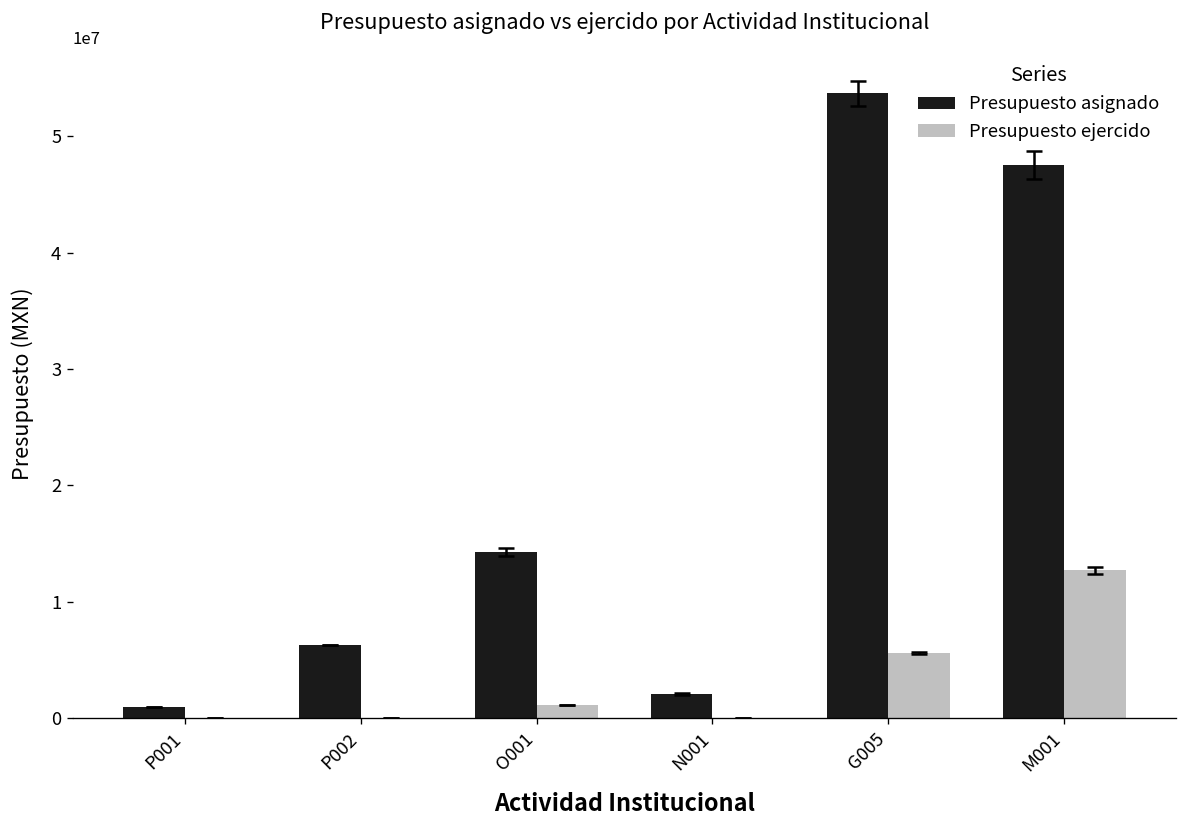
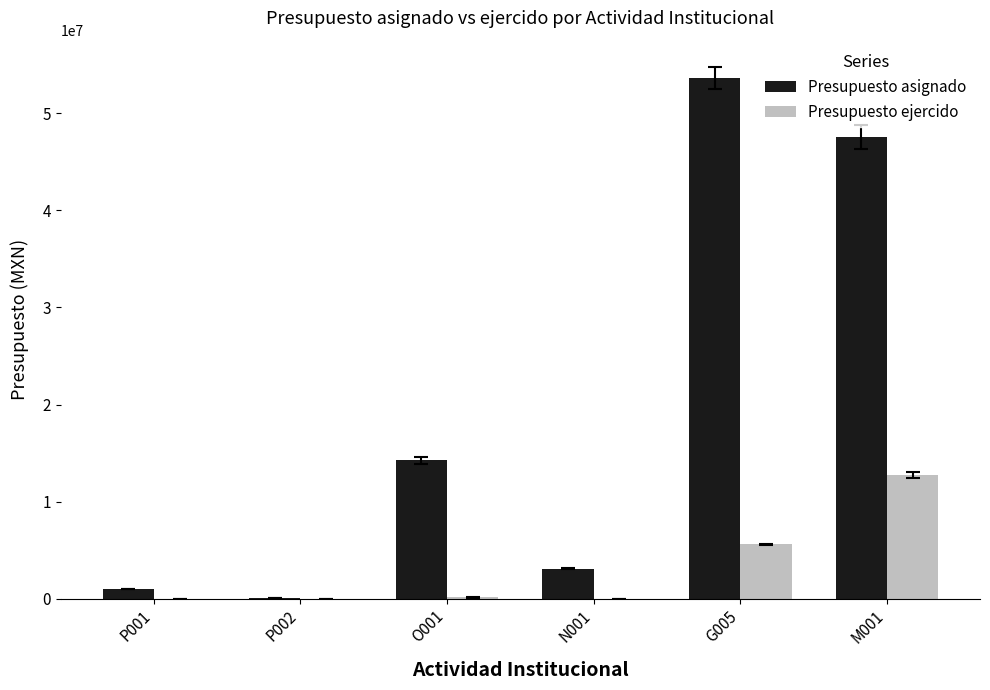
Presupuesto asignado, P002: 6000000 -> 0
Presupuesto ejercido, O001: 1000000 -> 0
Presupuesto asignado, N001: 2000000 -> 3000000
